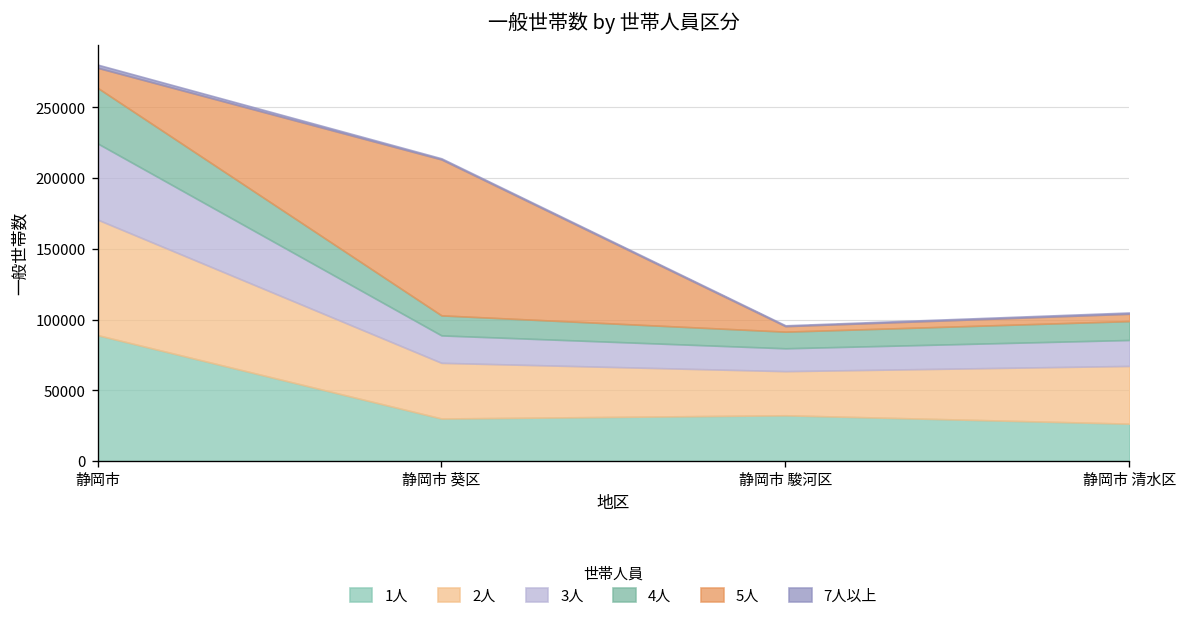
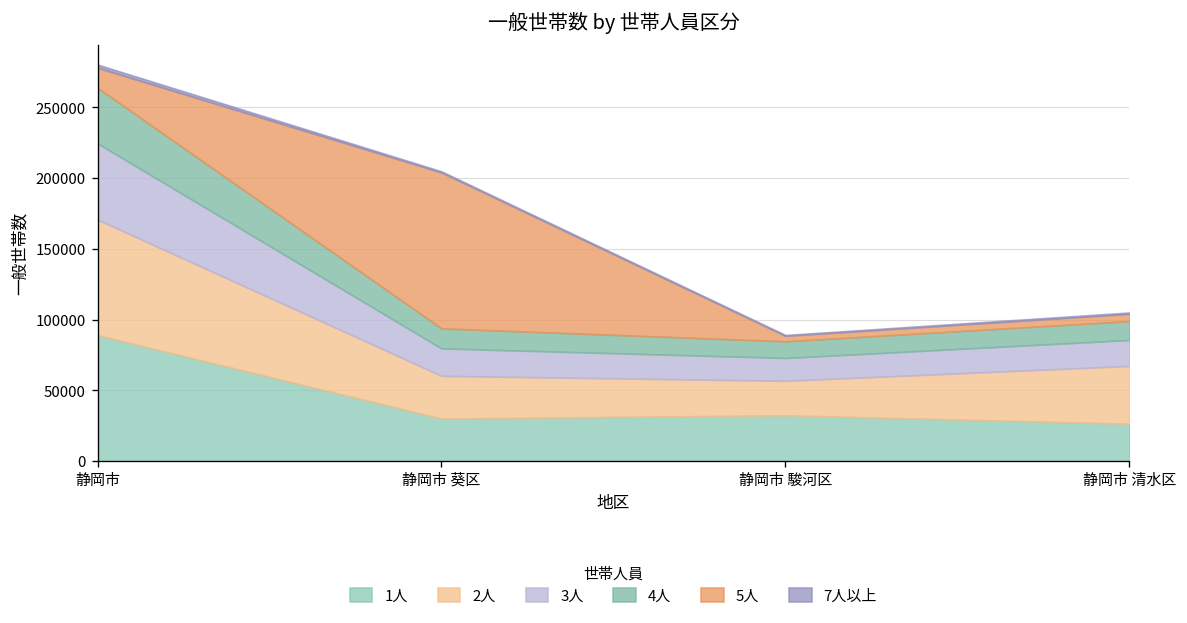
2人, 静岡市 葵区: 39000 -> 30000
2人, 静岡市 駿河区: 31000 -> 24000
